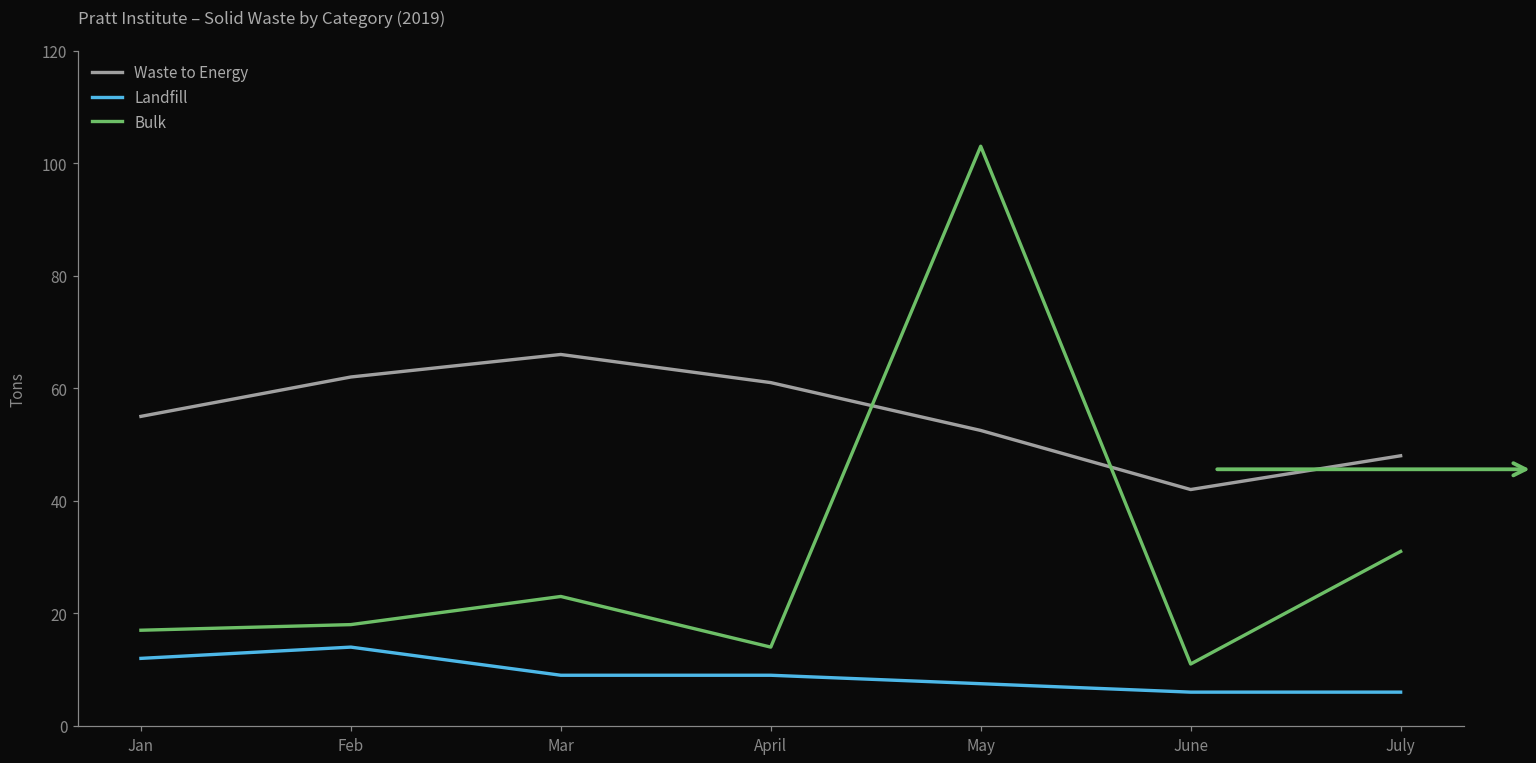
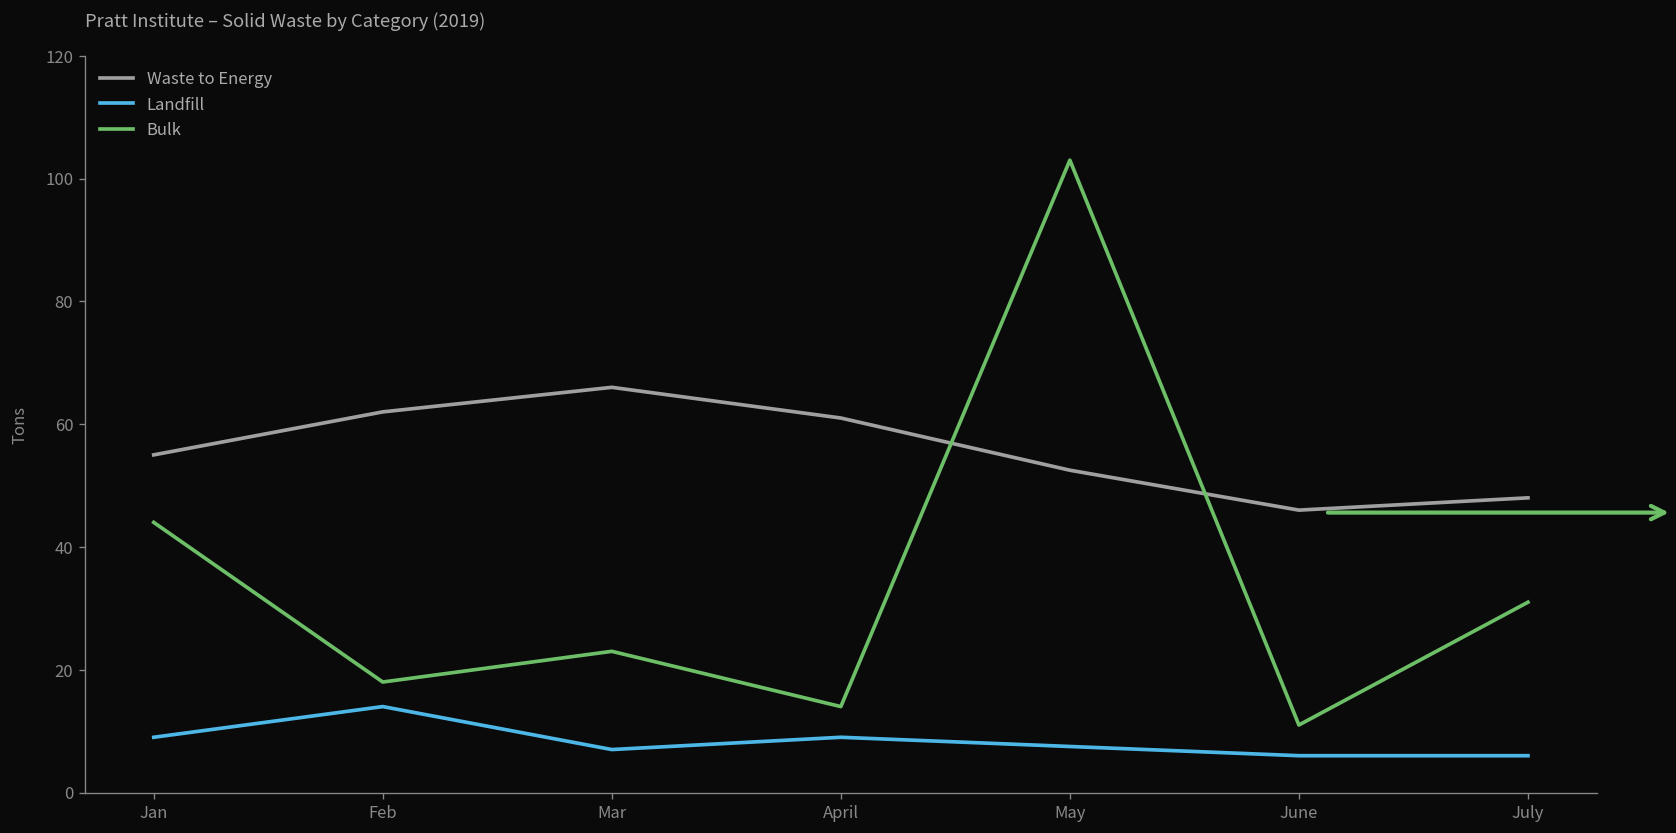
Landfill, Jan: 12 -> 9
Bulk, Jan: 17 -> 44
Landfill, Mar: 9 -> 7
Waste to Energy, June: 42 -> 46
